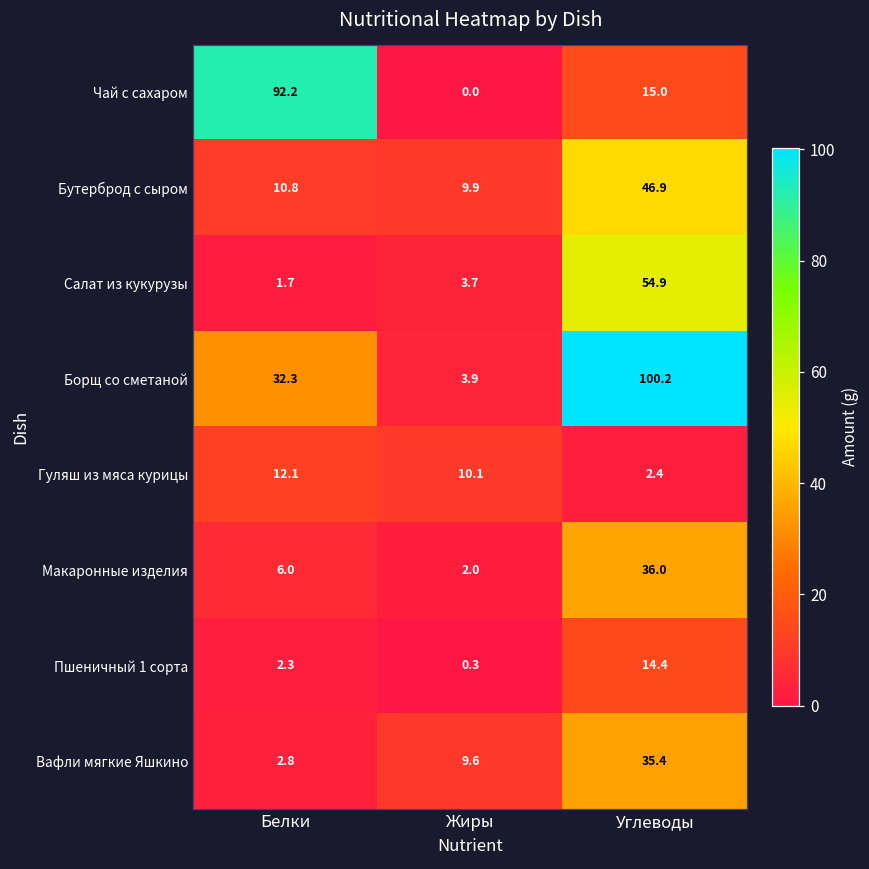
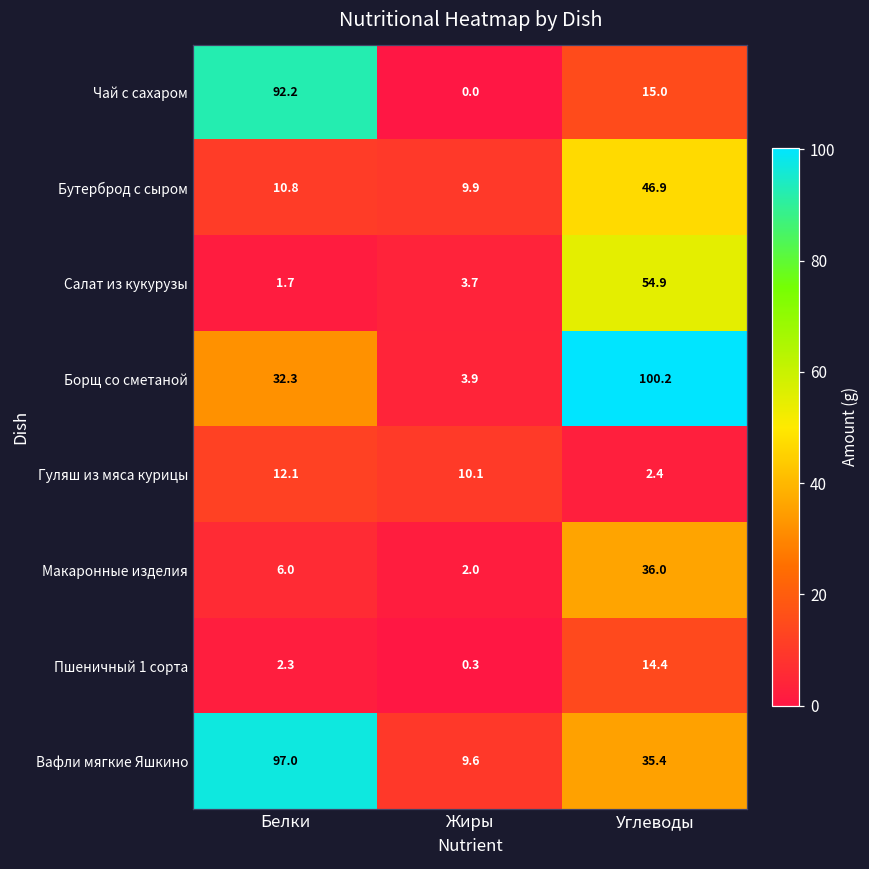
Вафли мягкие Яшкино, Белки: 2.8 -> 97.0
